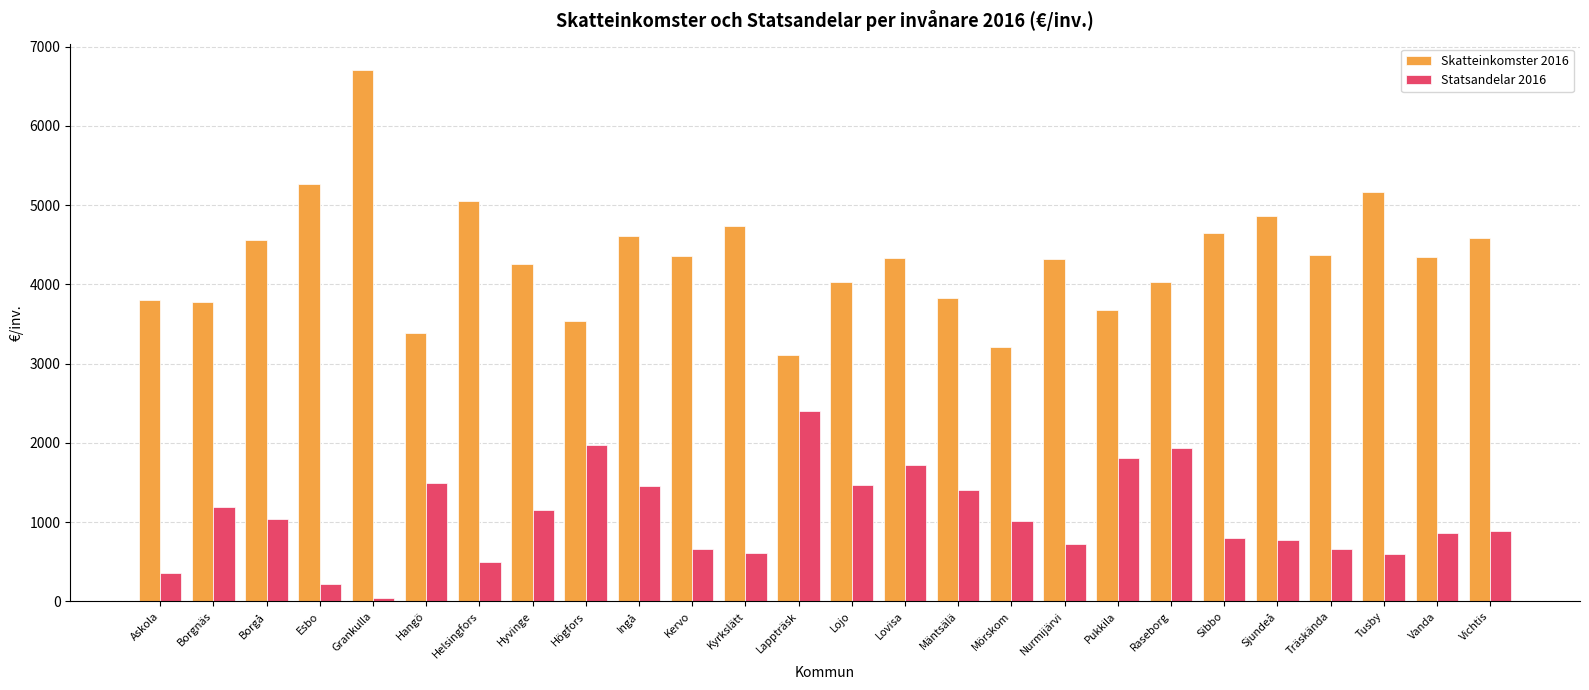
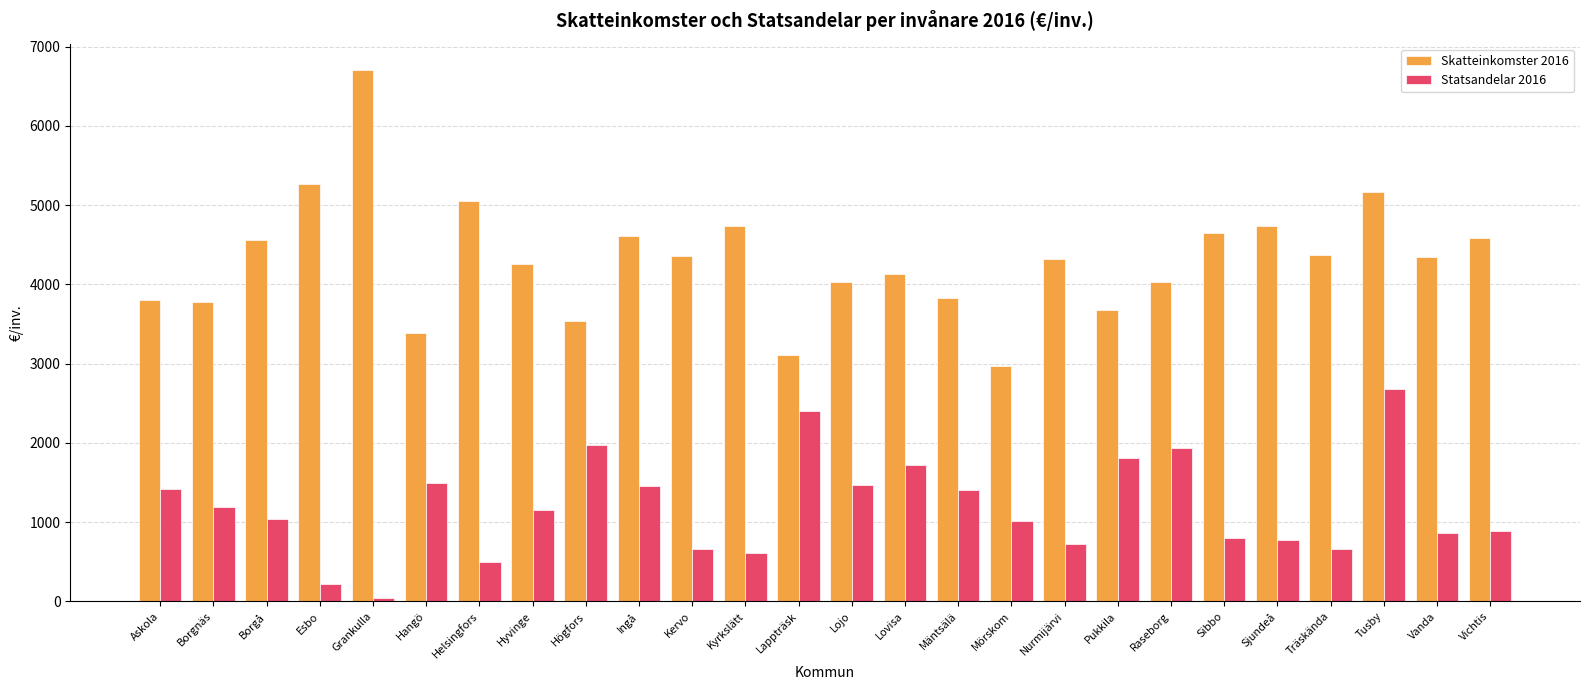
Statsandelar 2016, Askola: 400 -> 1400
Skatteinkomster 2016, Lovisa: 4300 -> 4100
Skatteinkomster 2016, Mörskom: 3200 -> 3000
Skatteinkomster 2016, Sjundeå: 4900 -> 4700
Statsandelar 2016, Tusby: 600 -> 2700
